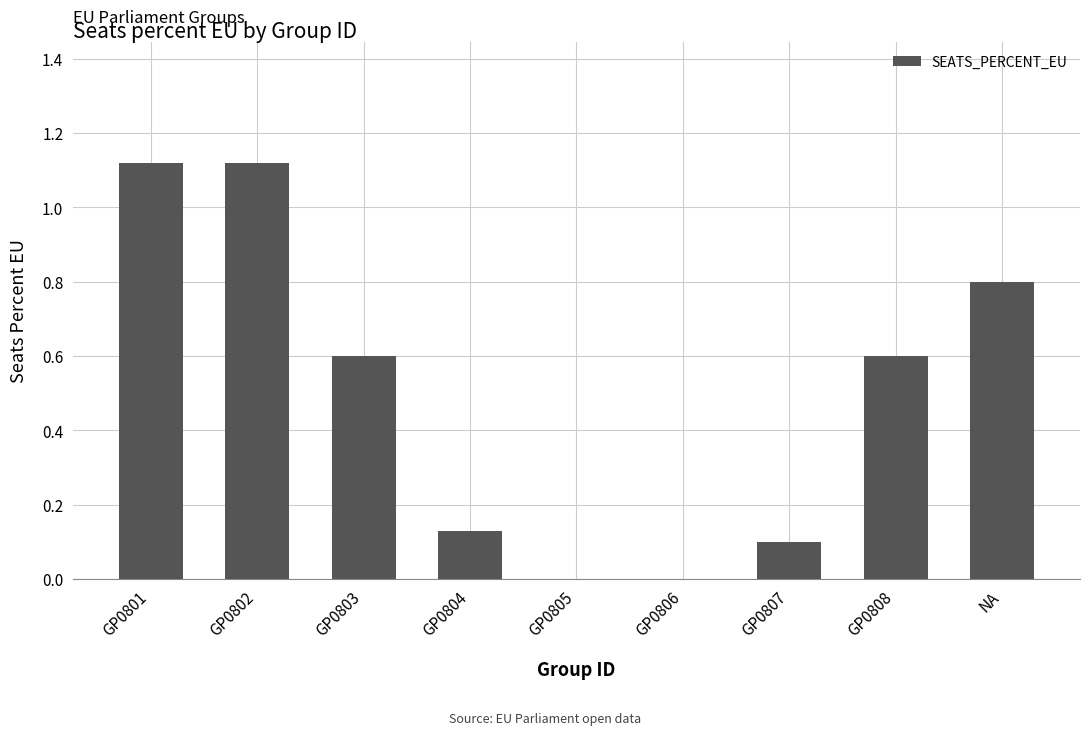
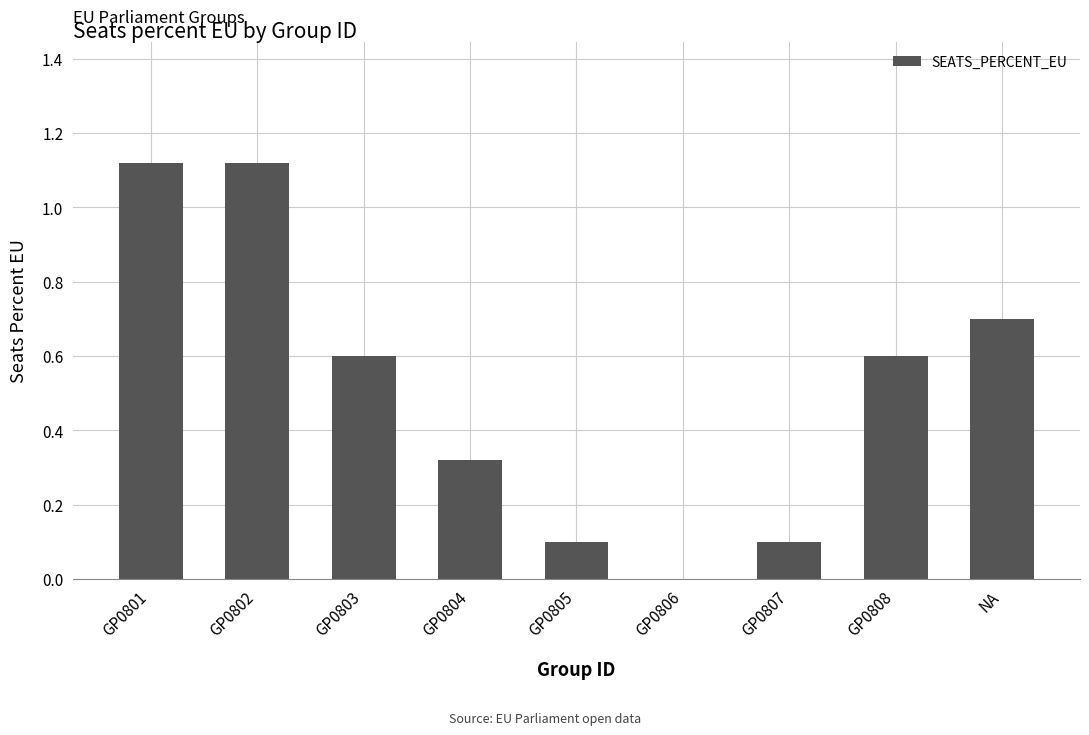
GP0804: 0.13 -> 0.32
GP0805: 0.0 -> 0.1
NA: 0.8 -> 0.7
